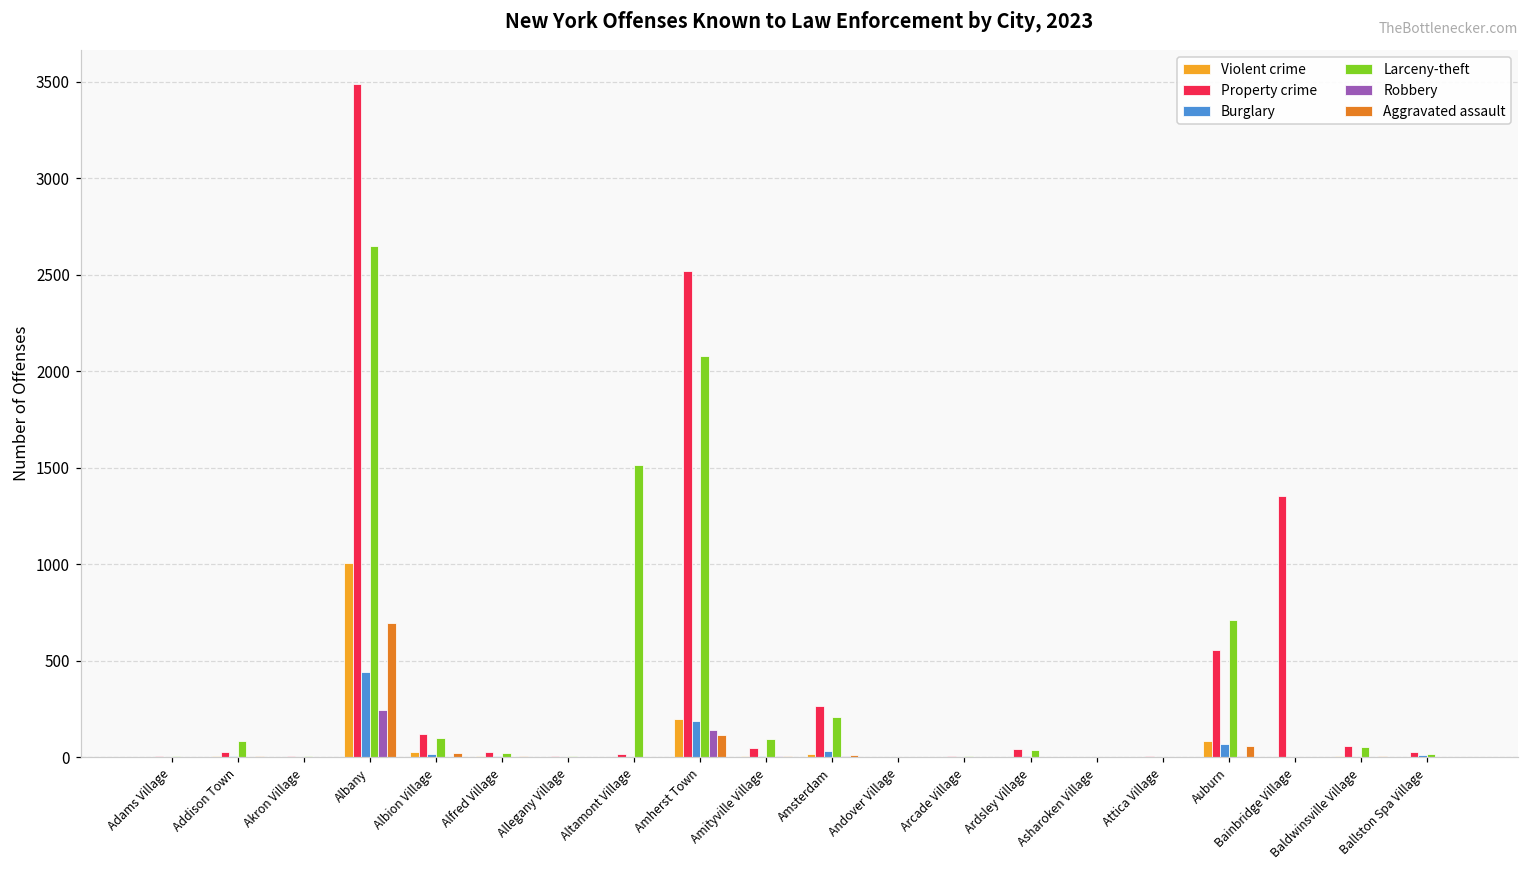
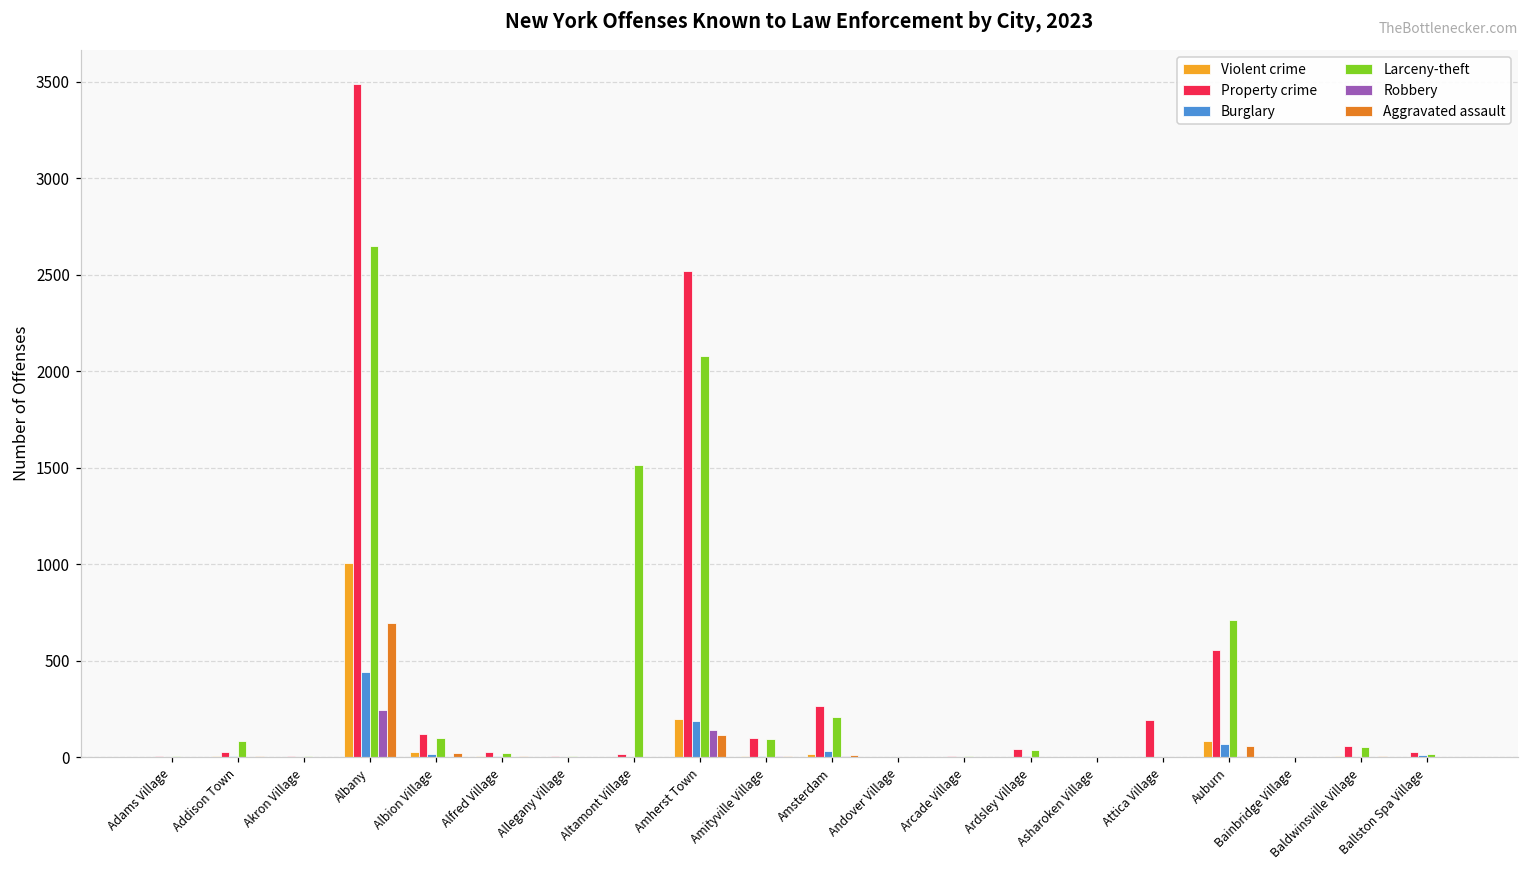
Property crime, Amityville Village: 50 -> 100
Property crime, Attica Village: 0 -> 190
Property crime, Bainbridge Village: 1350 -> 0
